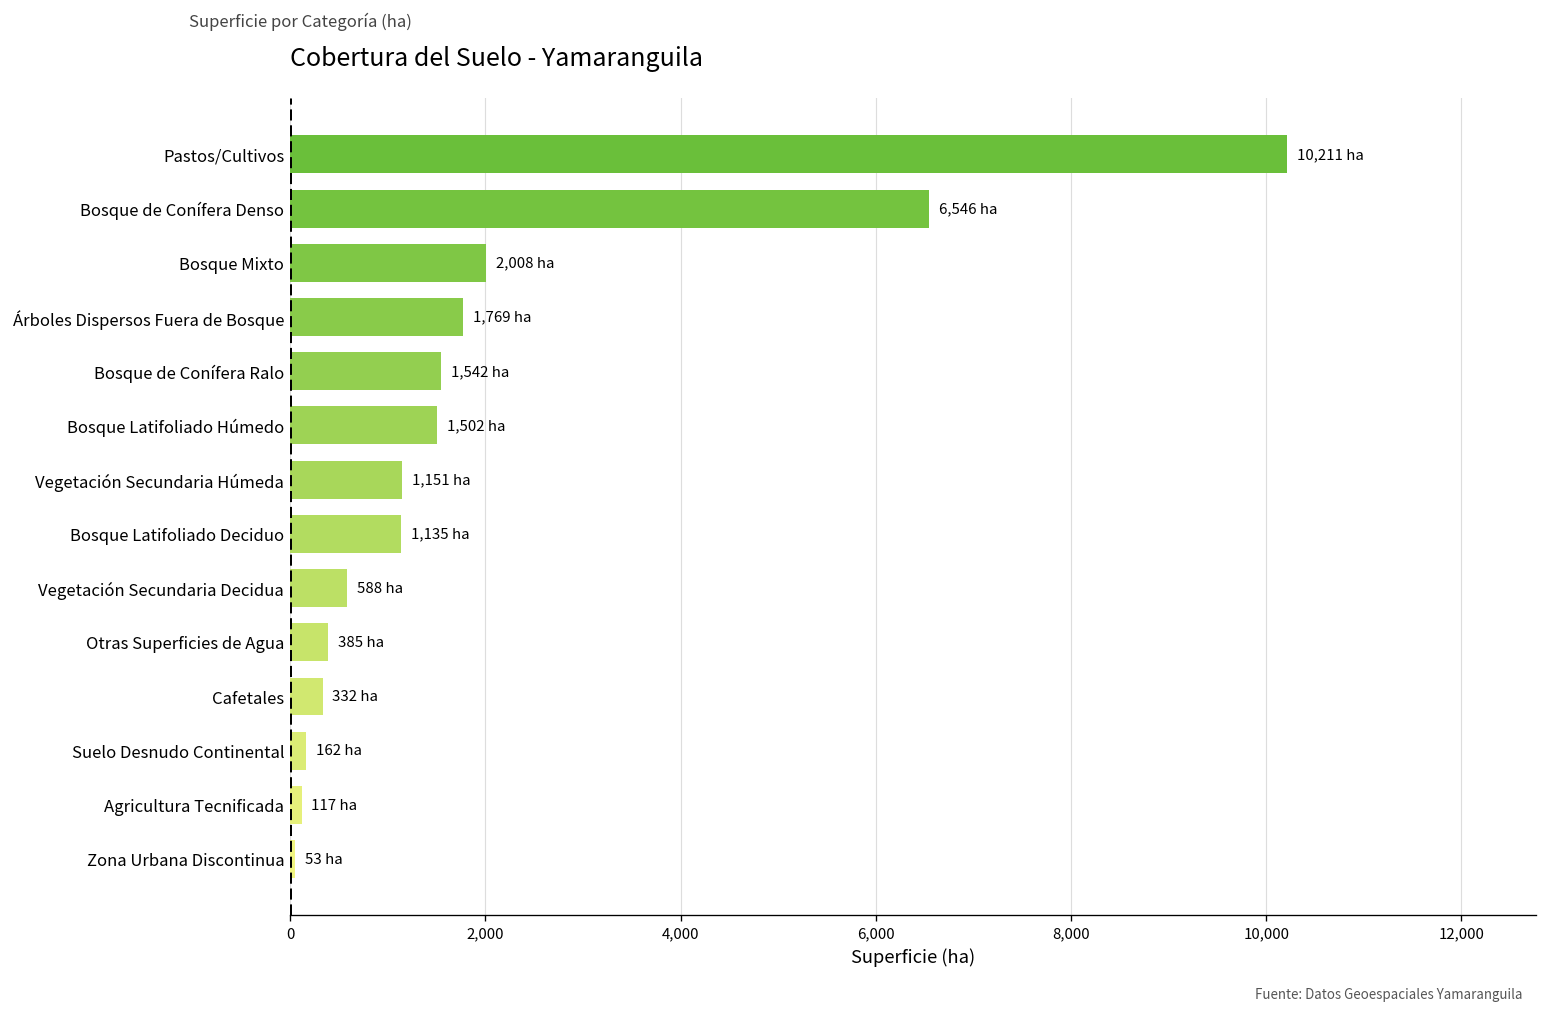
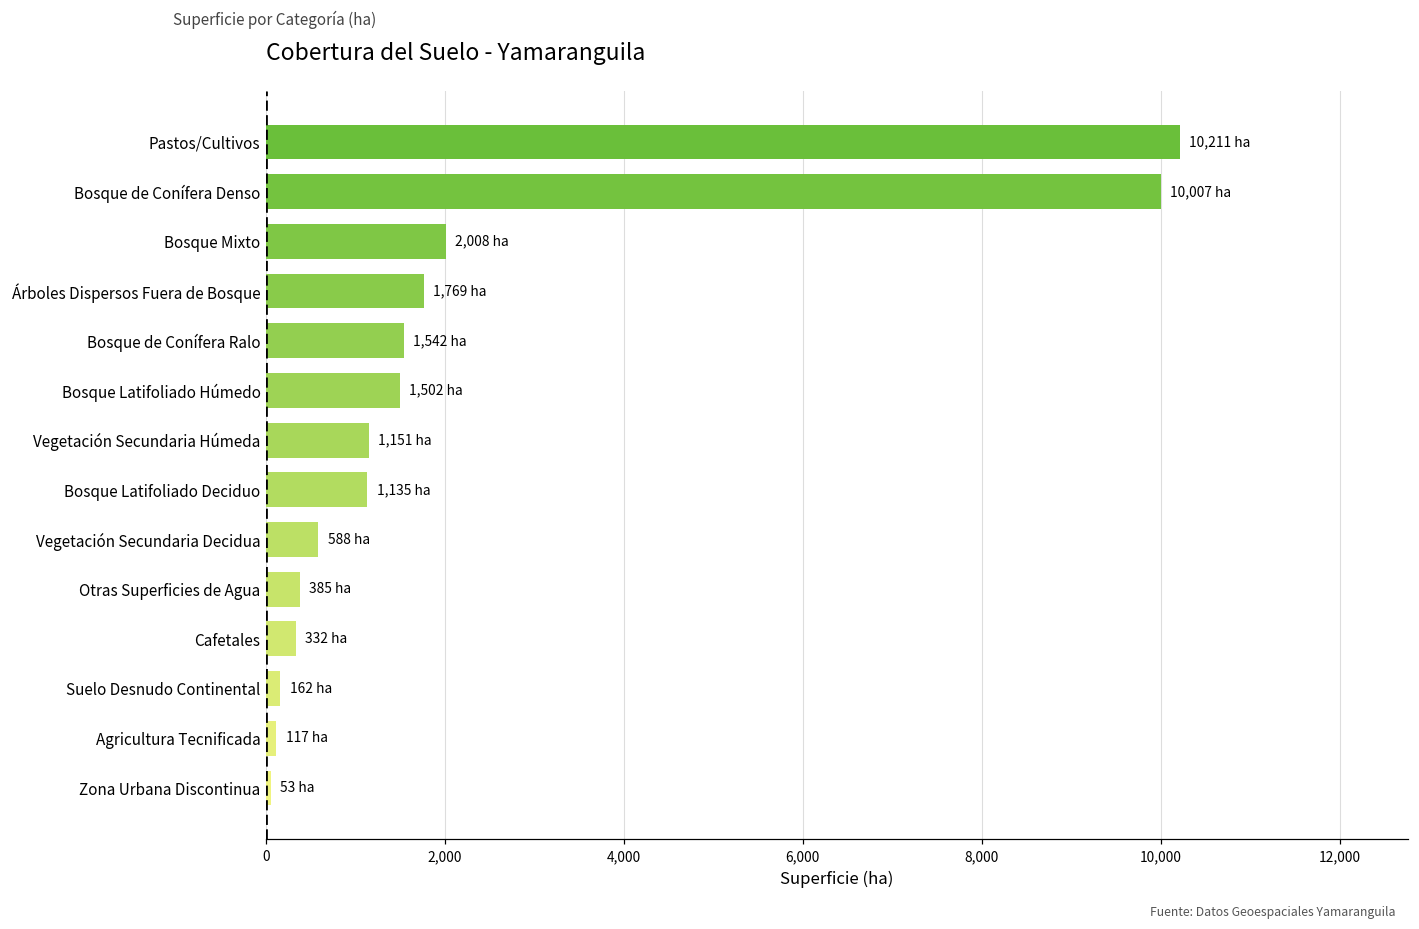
Bosque de Conífera Denso: 6,546 -> 10,007
